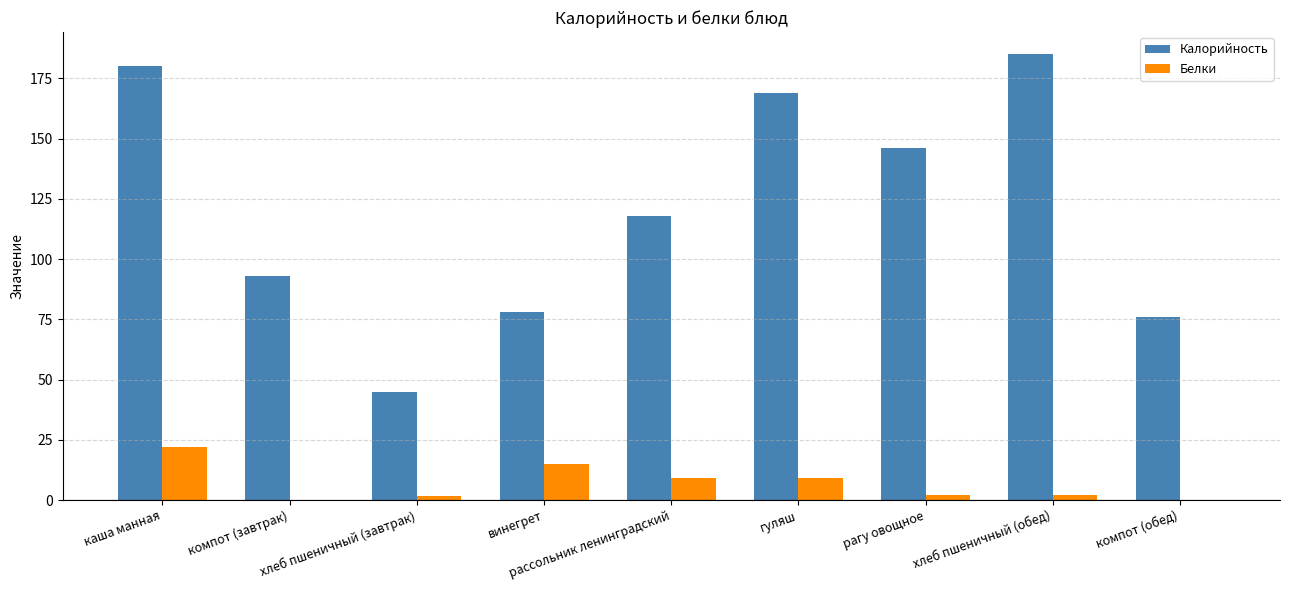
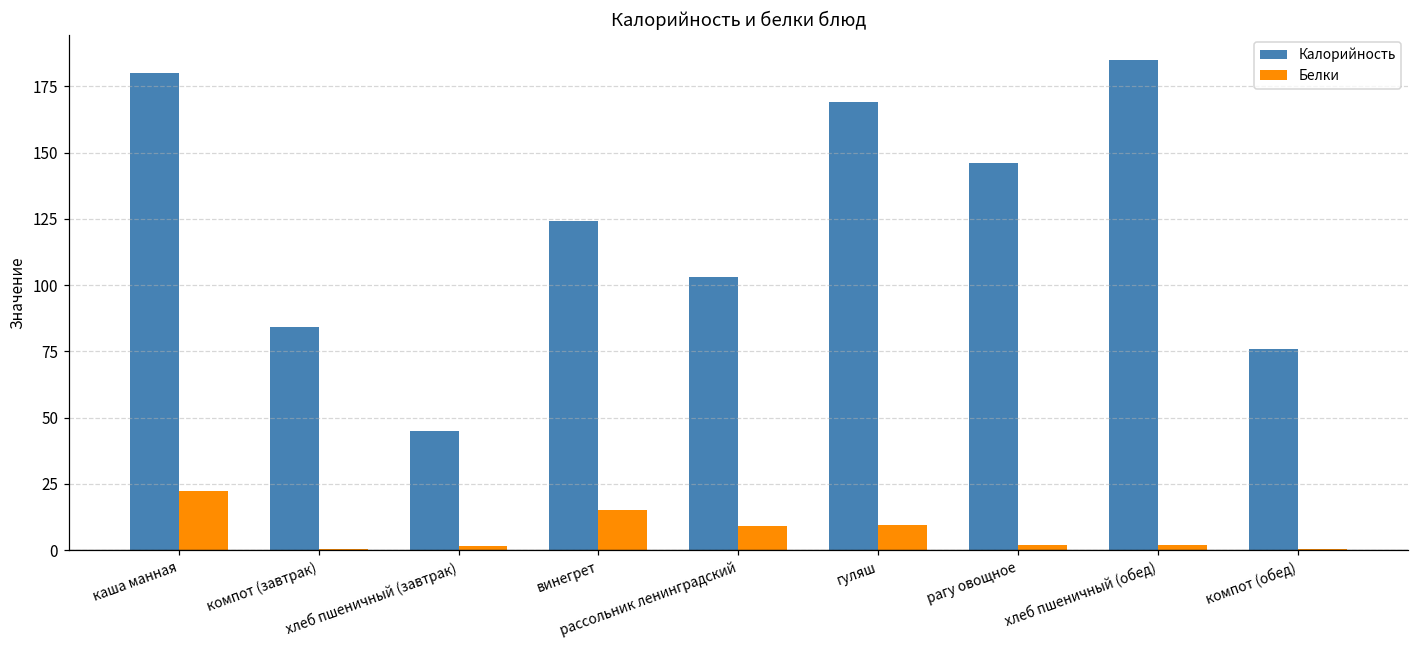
Калорийность, компот (завтрак): 93 -> 84
Калорийность, винегрет: 78 -> 124
Калорийность, рассольник ленинградский: 118 -> 103
